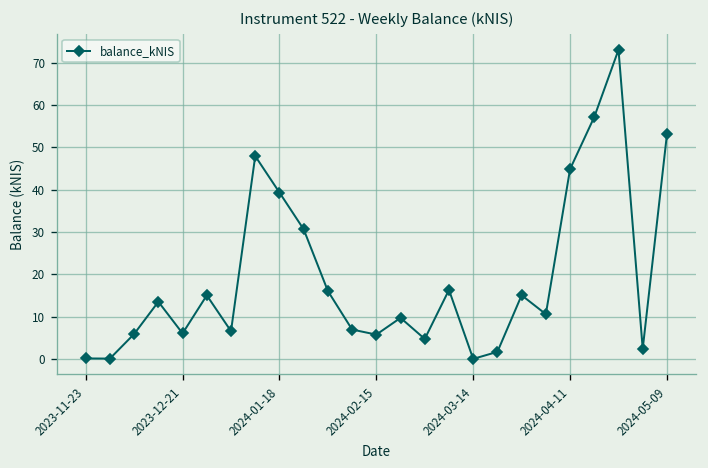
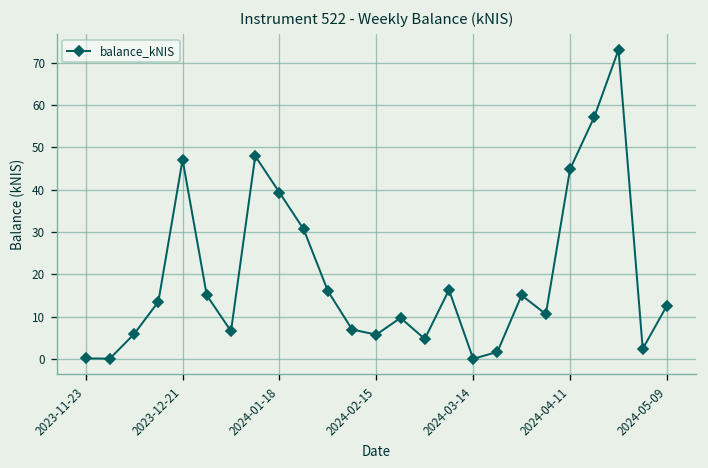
2023-12-21: 6 -> 47
2024-05-09: 53 -> 13
